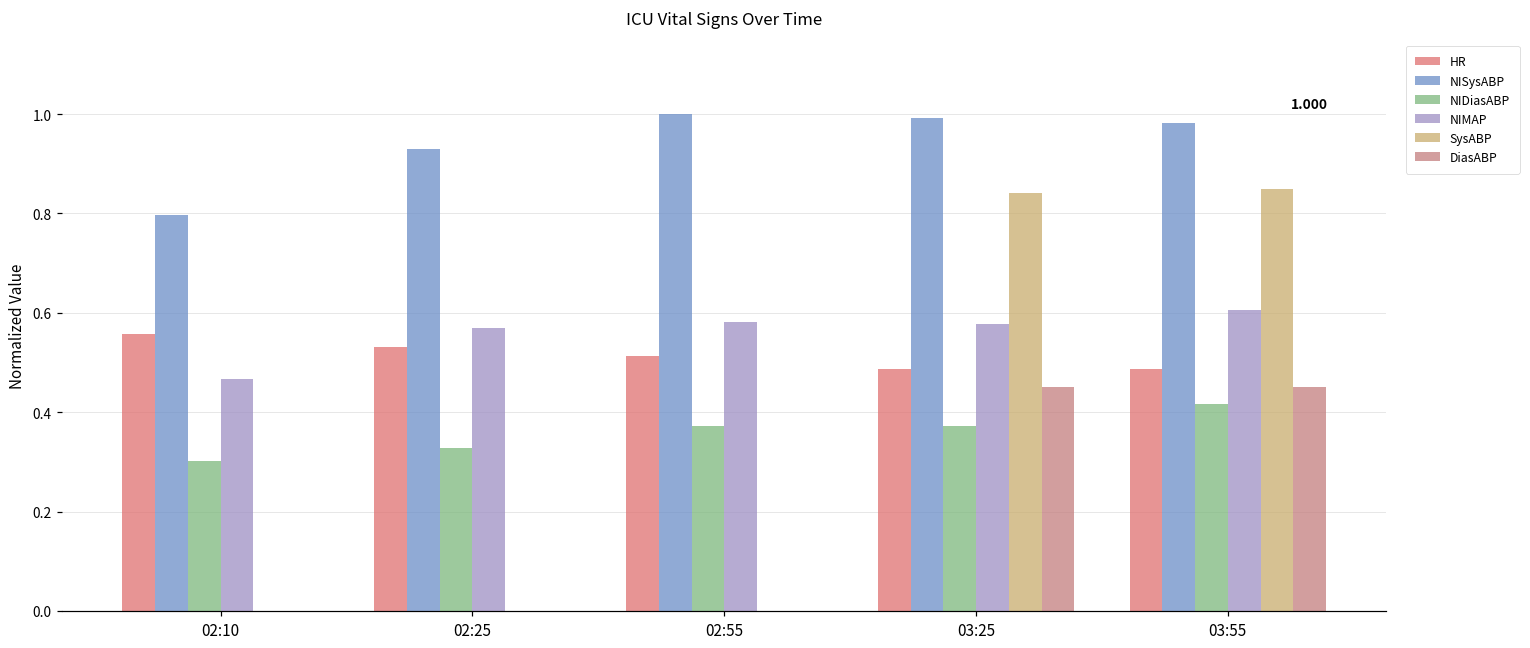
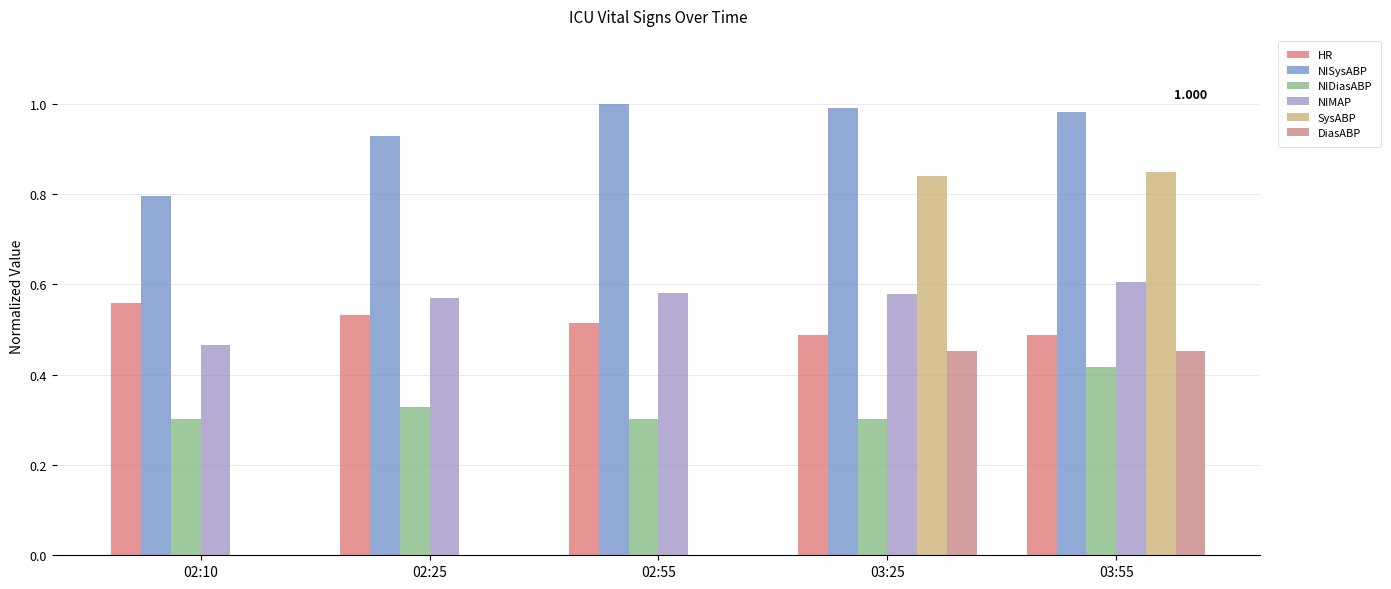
NIDiasABP, 02:55: 0.37 -> 0.30
NIDiasABP, 03:25: 0.37 -> 0.30
